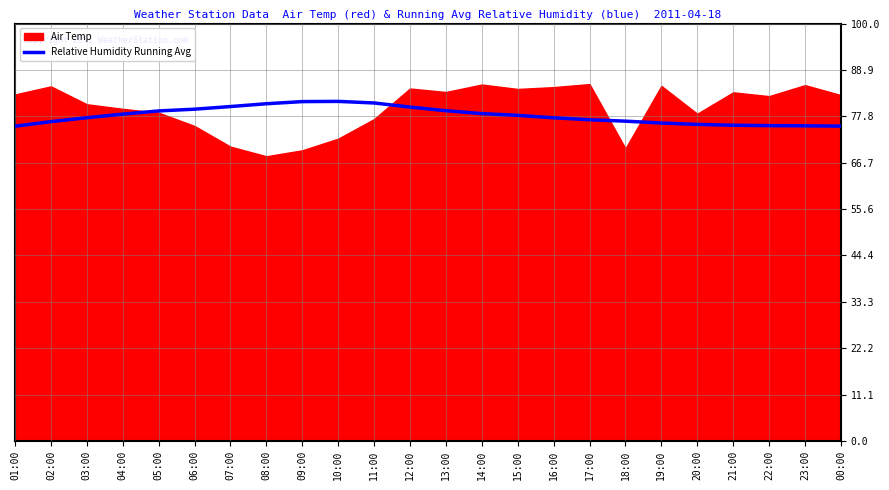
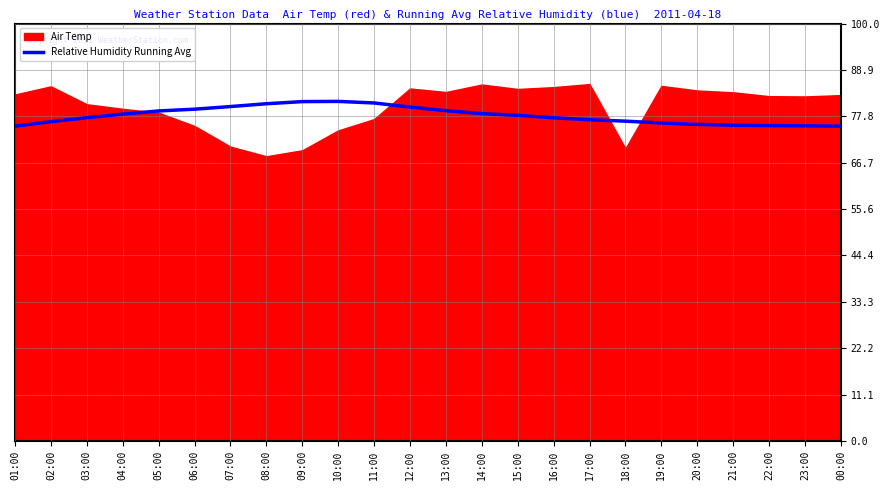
Air Temp, 10:00: 72 -> 74
Air Temp, 20:00: 78 -> 84
Air Temp, 23:00: 85 -> 83
